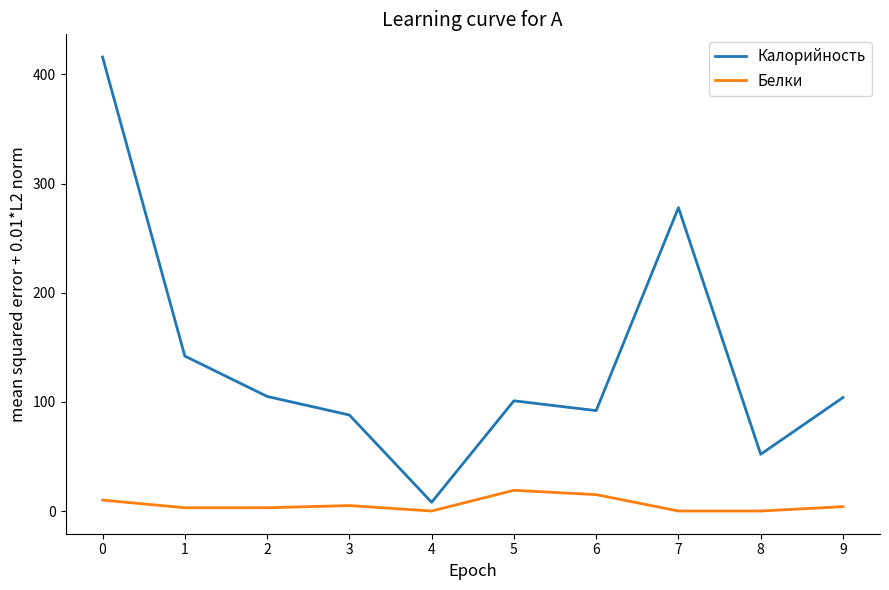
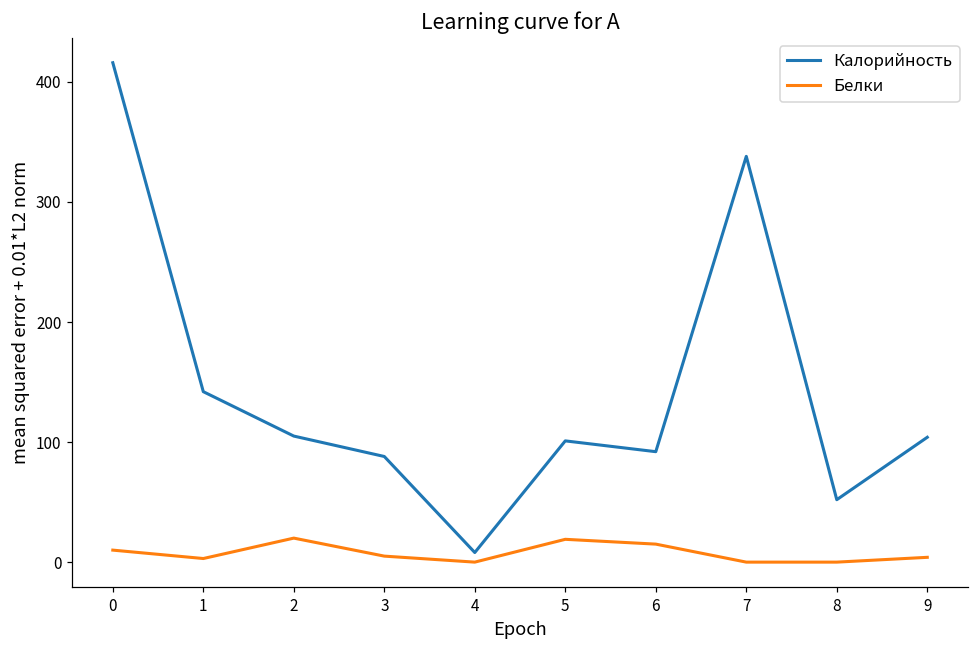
Белки, 2: 3 -> 20
Калорийность, 7: 278 -> 338
